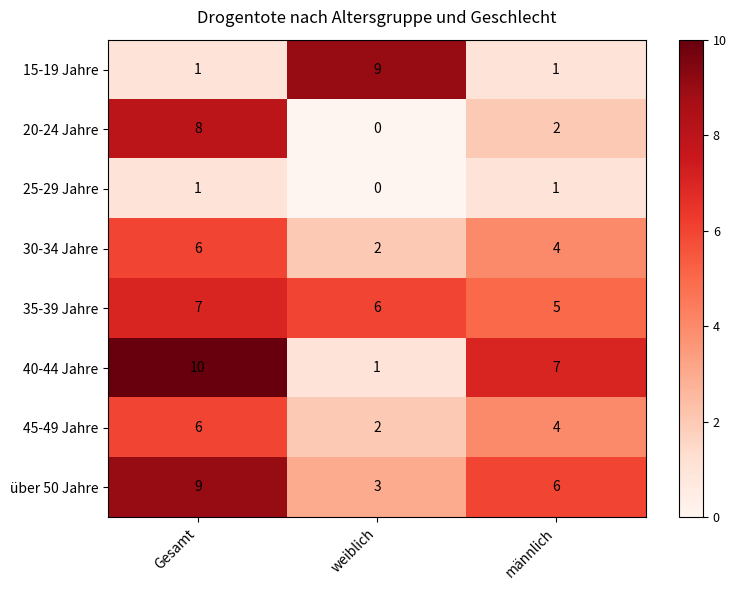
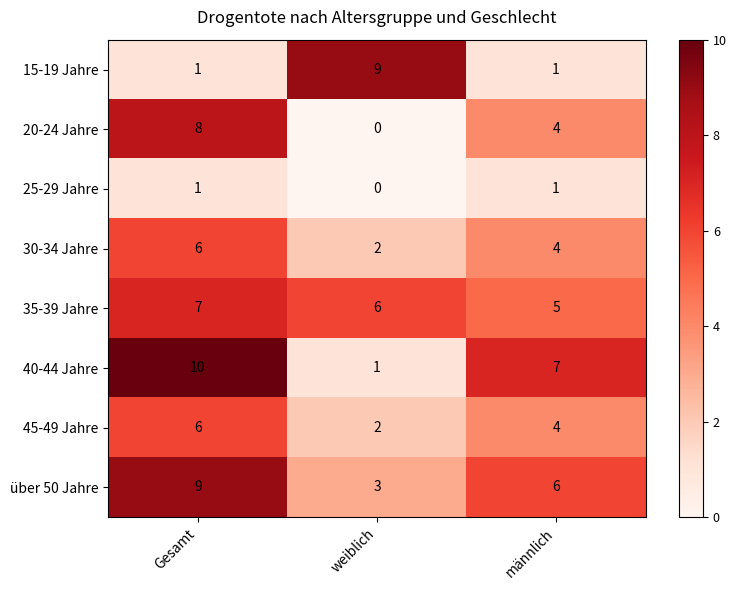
20-24 Jahre, männlich: 2 -> 4
